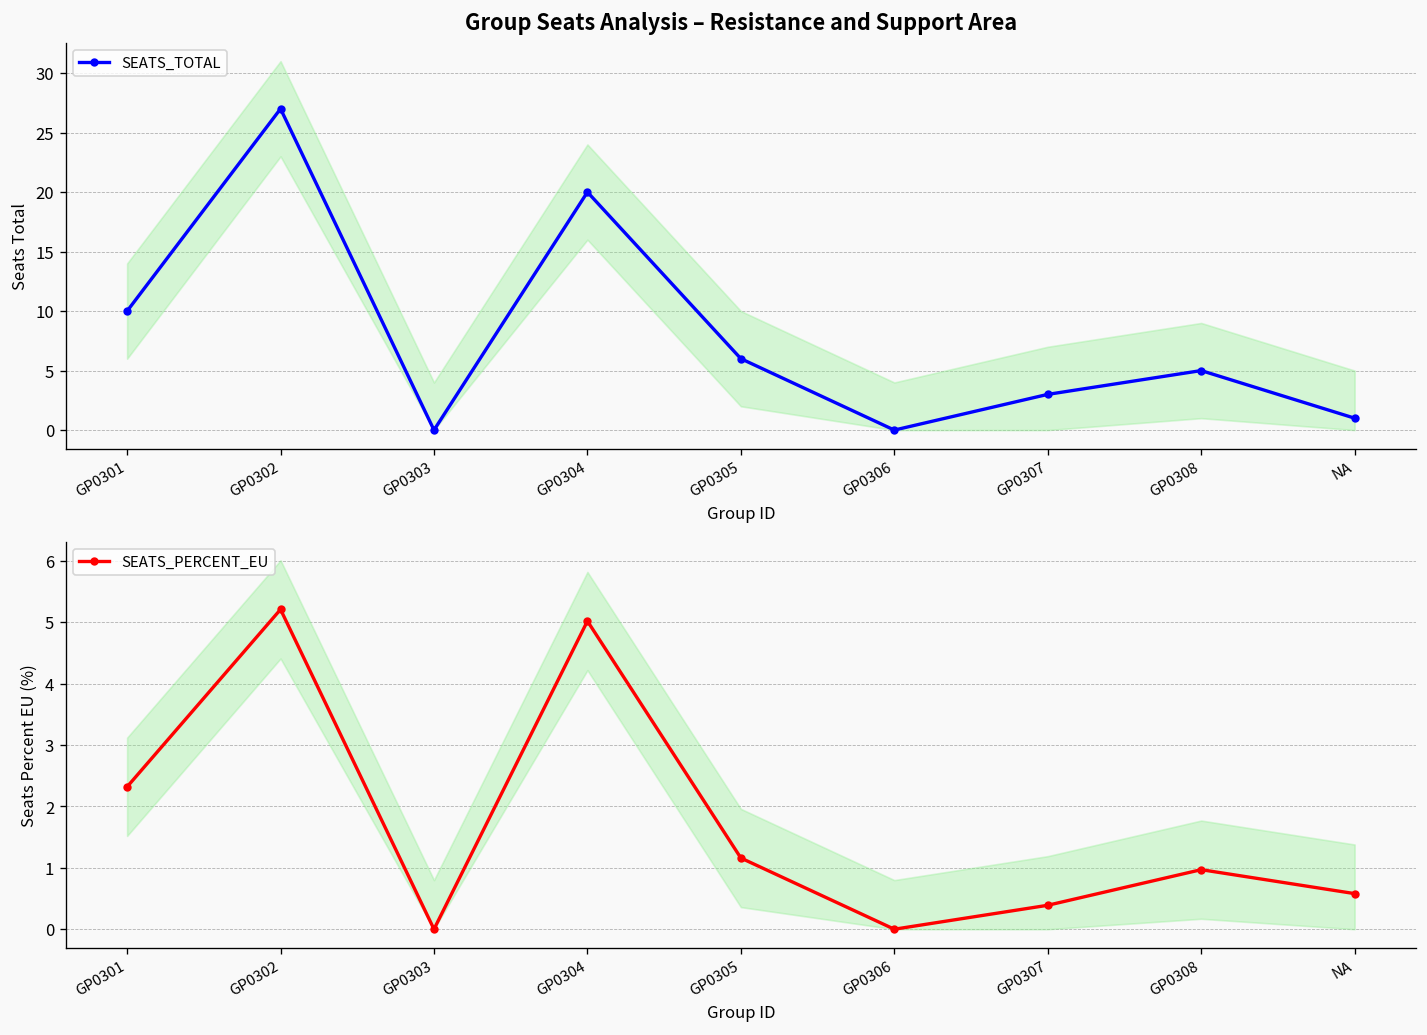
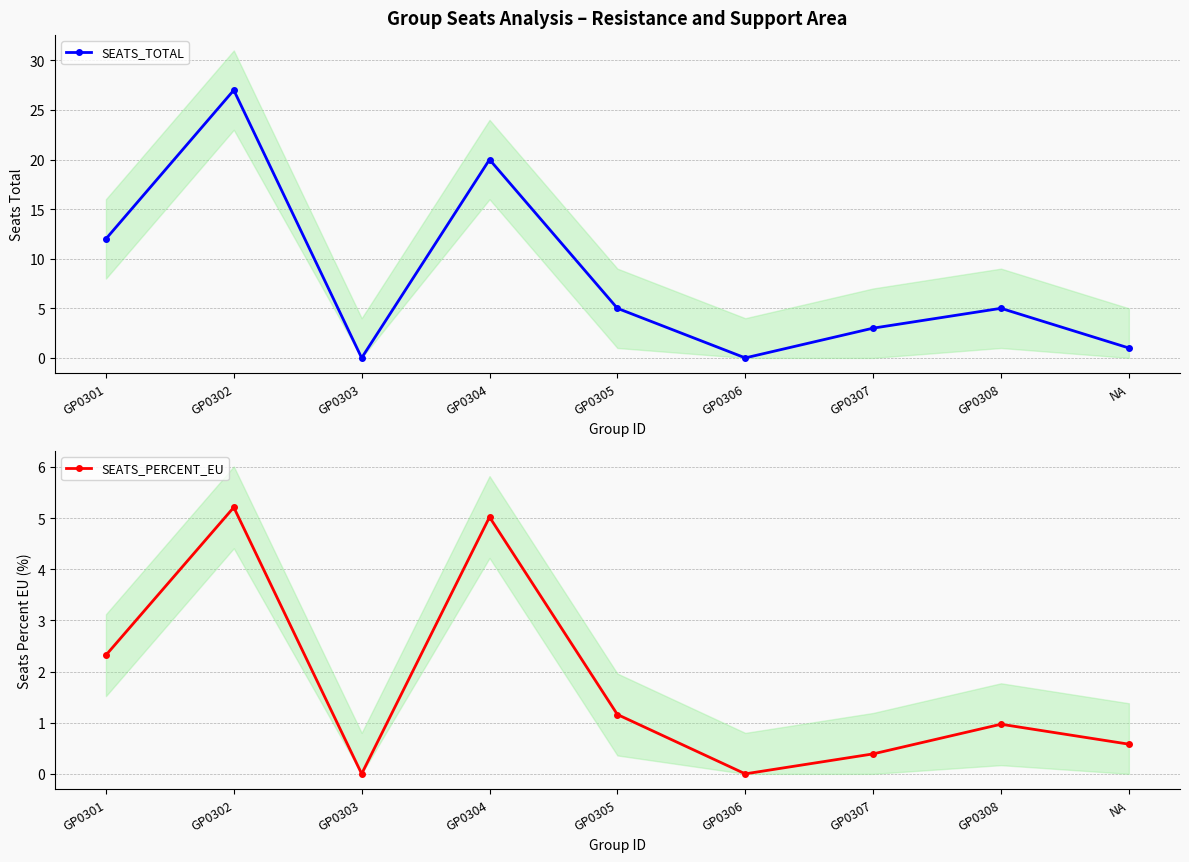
Group Seats Analysis – Resistance and Support Area, SEATS_TOTAL, GP0301: 10 -> 12
Group Seats Analysis – Resistance and Support Area, SEATS_TOTAL, GP0305: 6 -> 5
